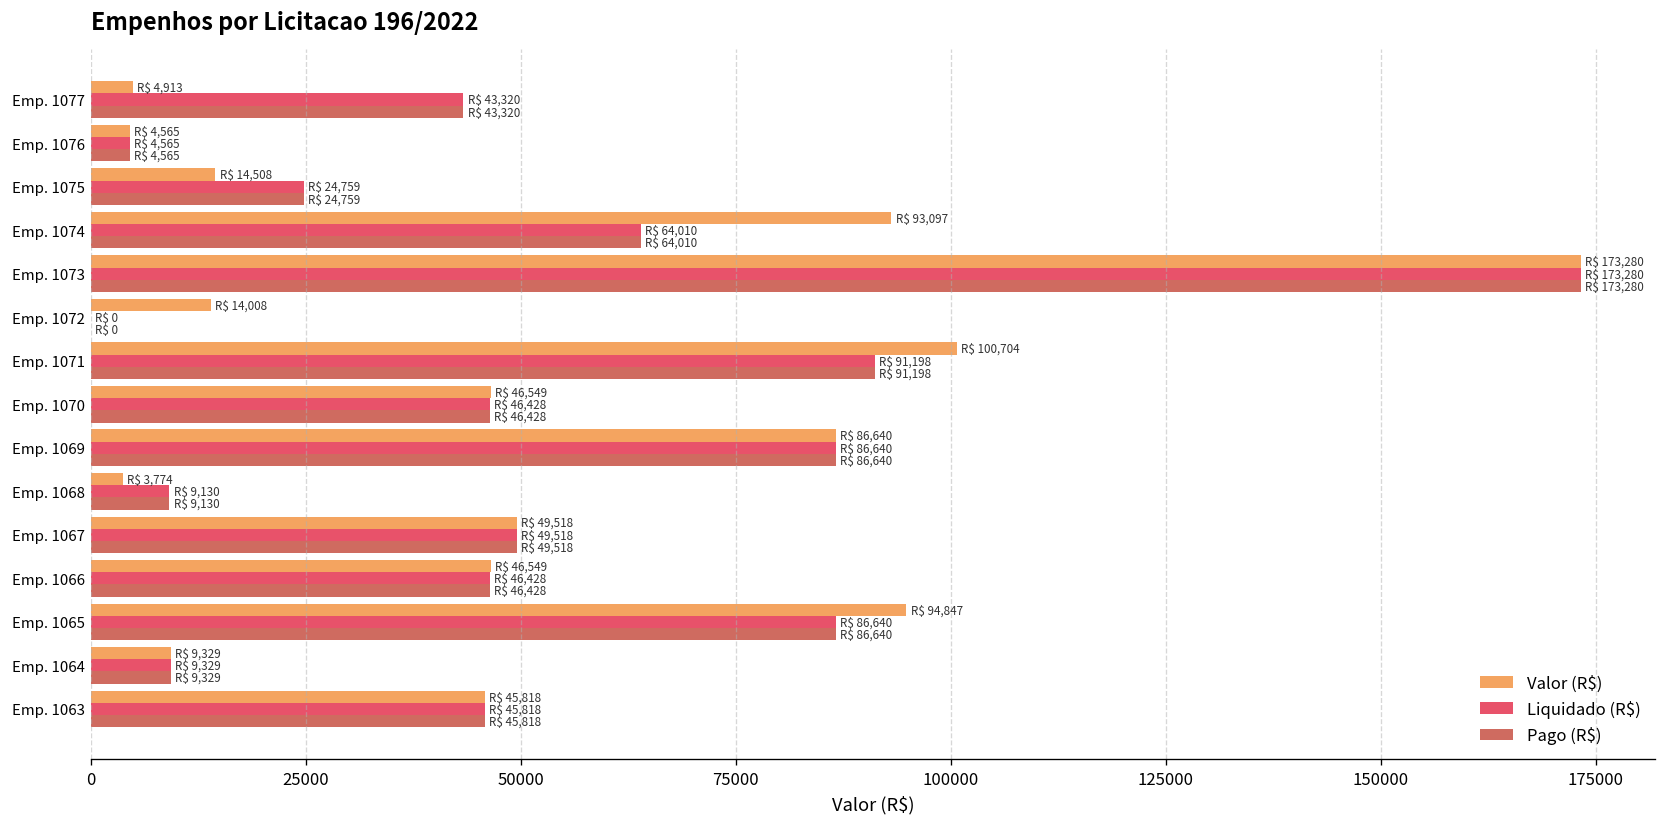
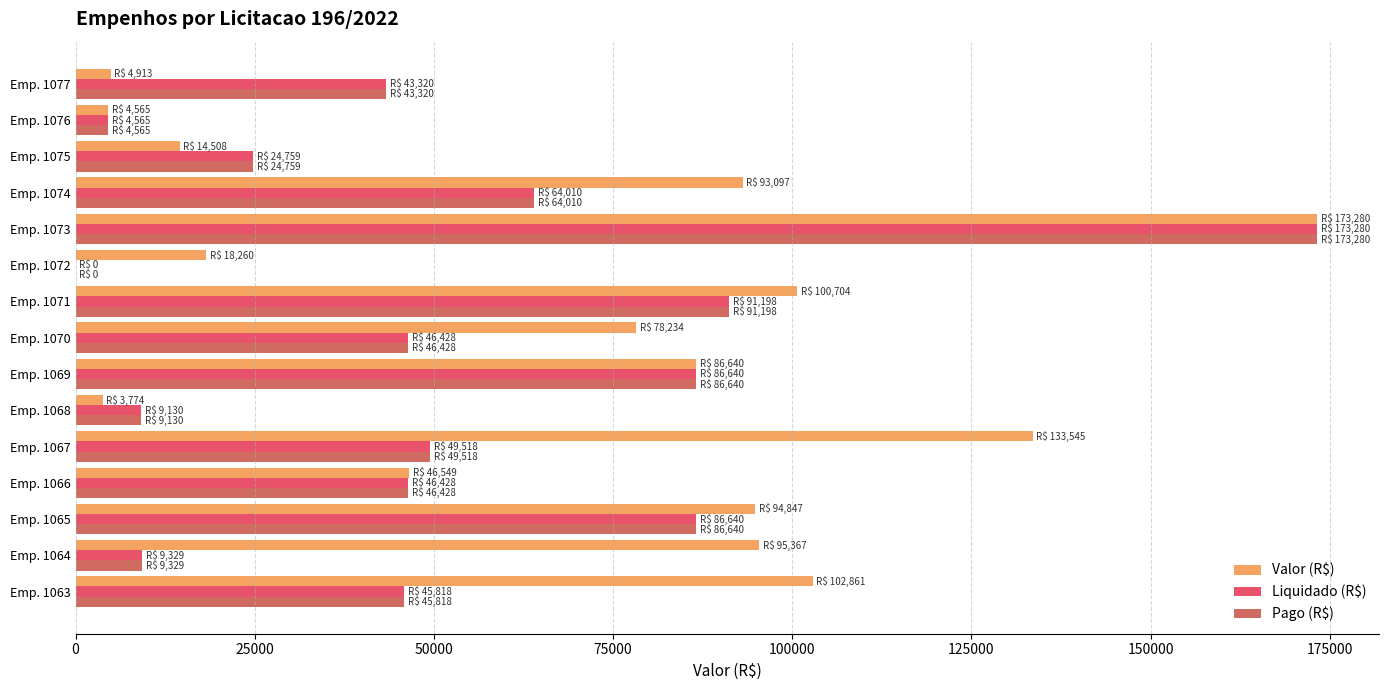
Valor (R$), Emp. 1072: 14,008 -> 18,260
Valor (R$), Emp. 1070: 46,549 -> 78,234
Valor (R$), Emp. 1067: 49,518 -> 133,545
Valor (R$), Emp. 1064: 9,329 -> 95,367
Valor (R$), Emp. 1063: 45,818 -> 102,861
